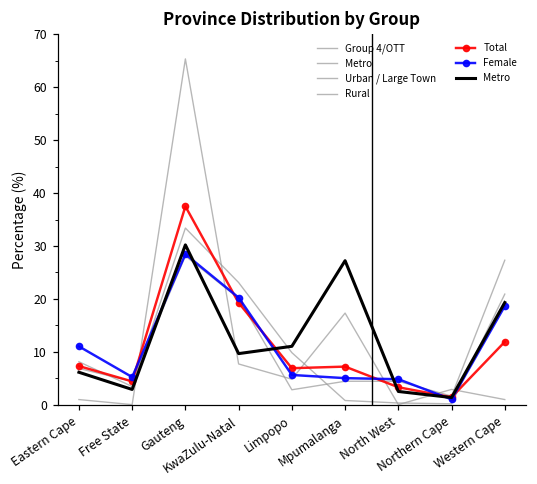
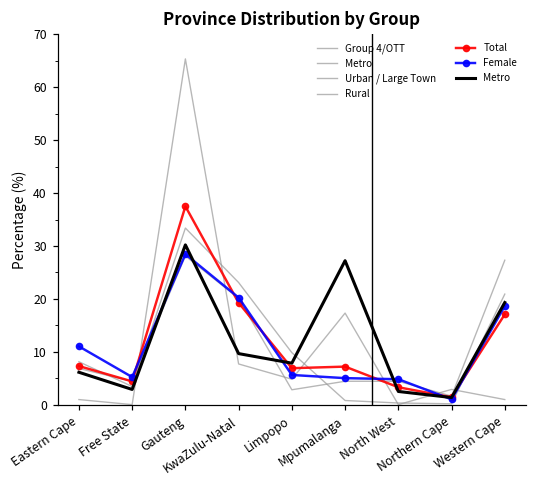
Metro, Limpopo: 11 -> 8
Total, Western Cape: 12 -> 17
